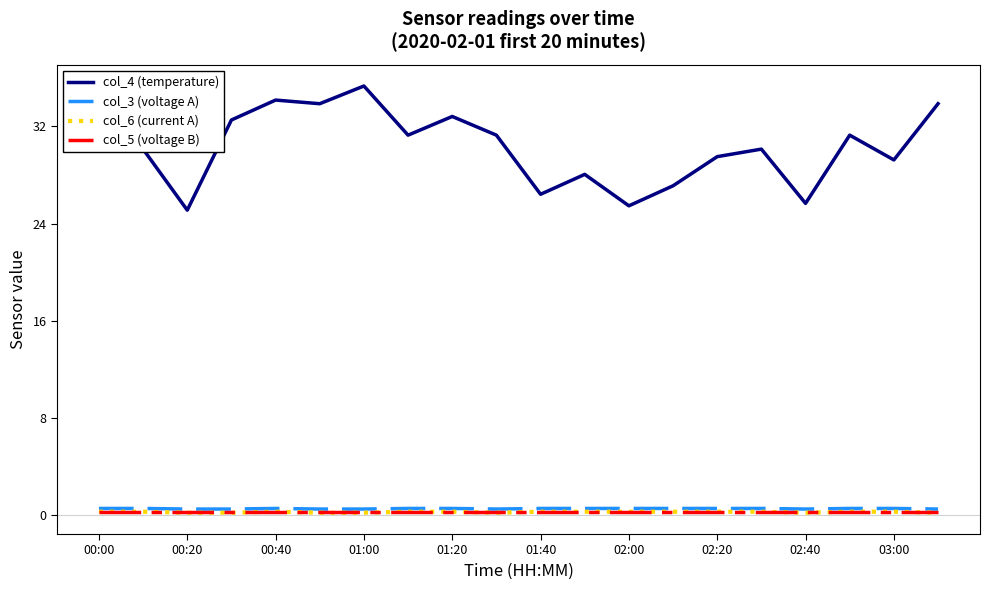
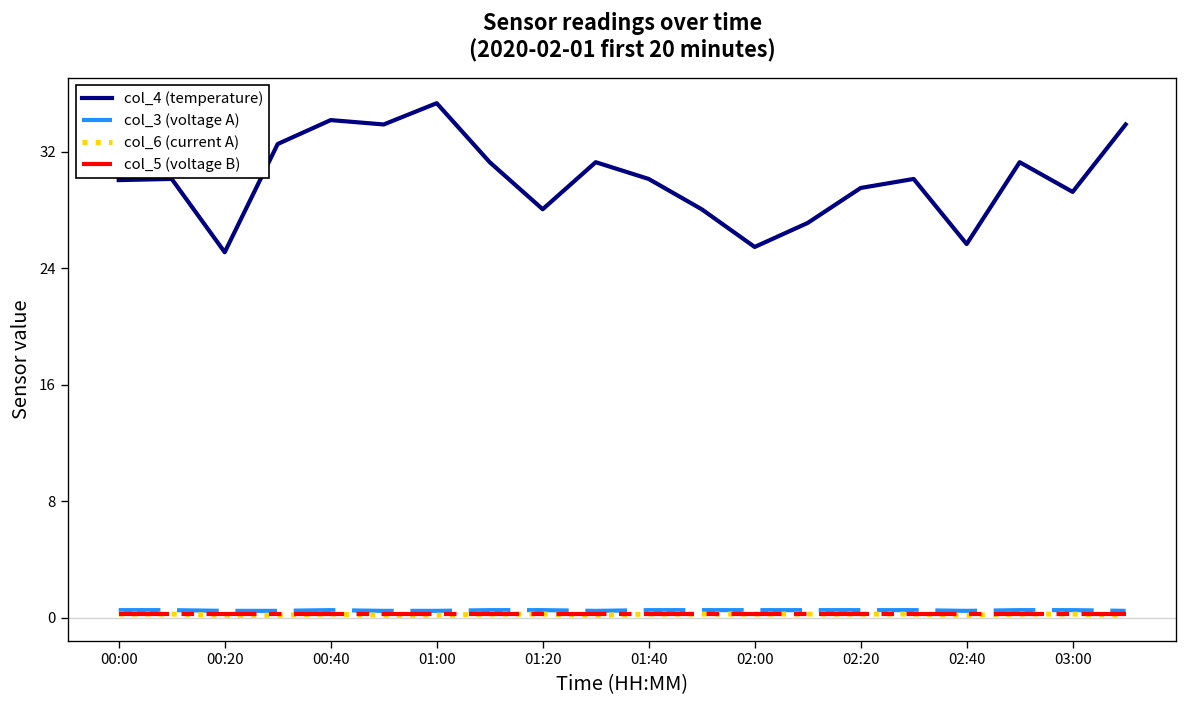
col_4 (temperature), 01:20: 32.8 -> 28.1
col_4 (temperature), 01:40: 26.4 -> 30.1
